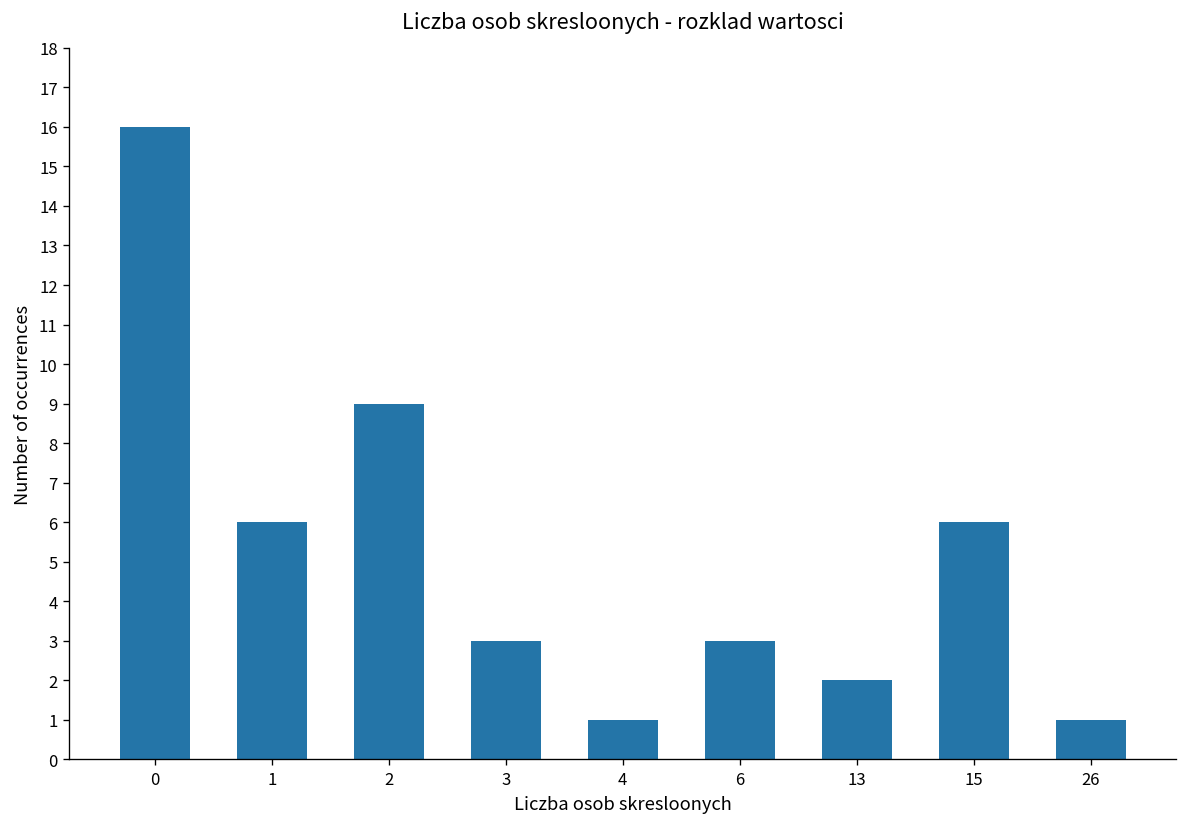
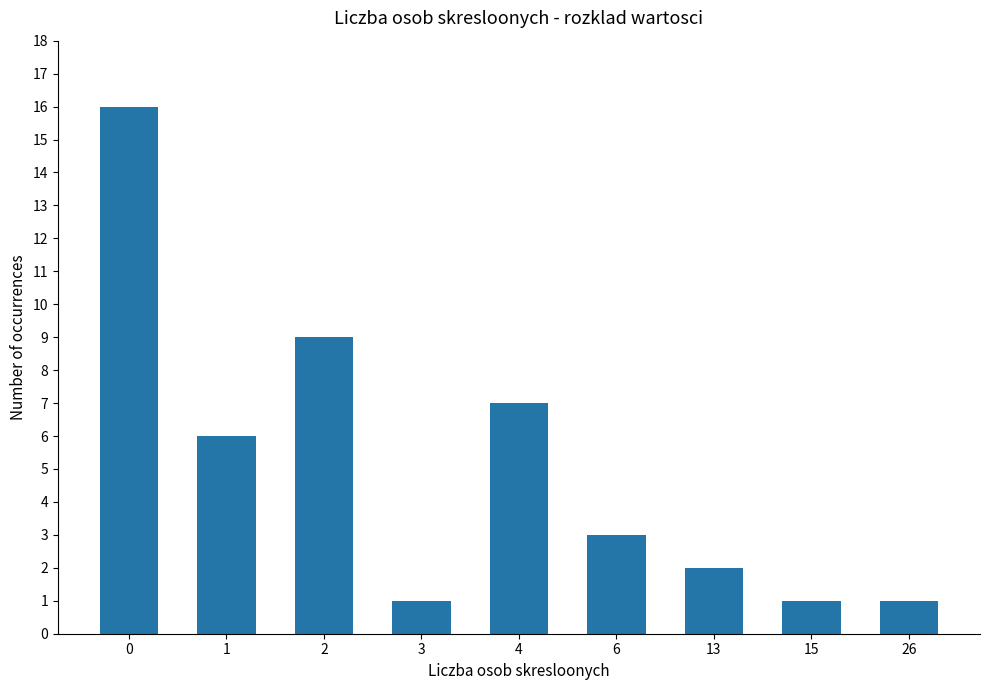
3: 3 -> 1
4: 1 -> 7
15: 6 -> 1
